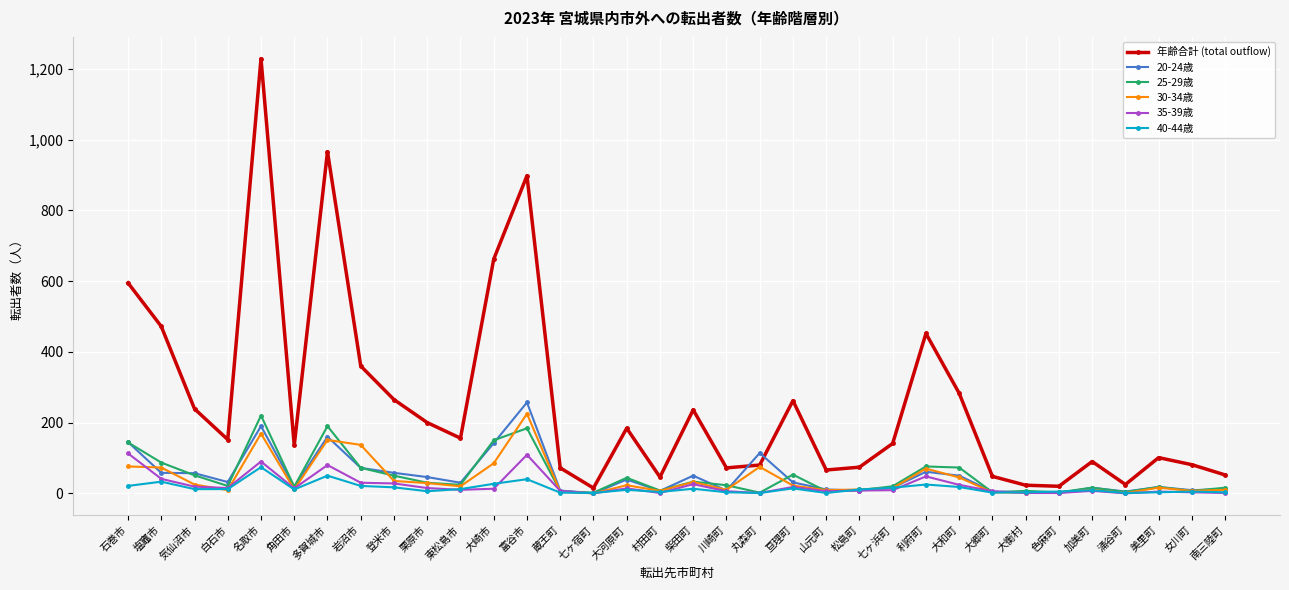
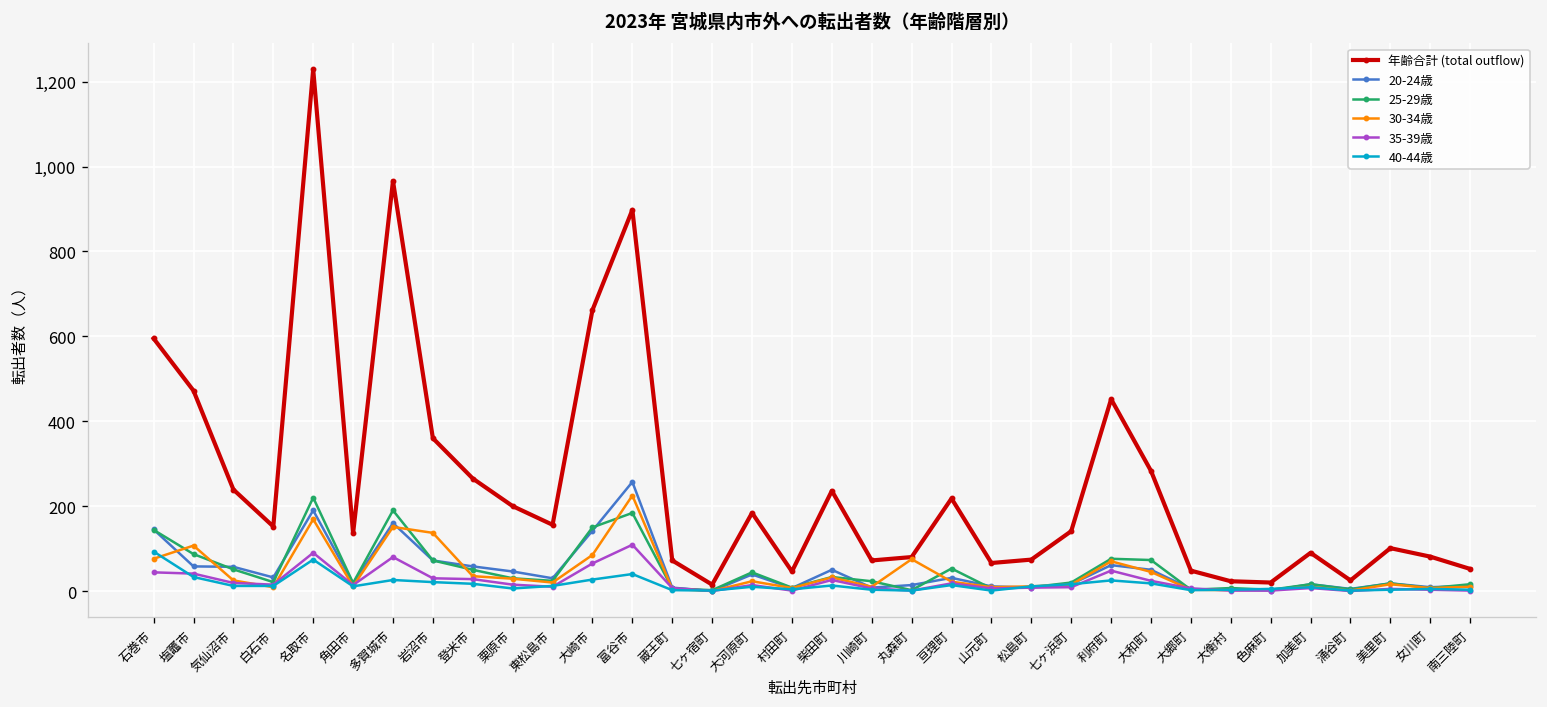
35-39歳, 石巻市: 110 -> 40
40-44歳, 石巻市: 20 -> 90
30-34歳, 塩竈市: 70 -> 110
40-44歳, 多賀城市: 50 -> 30
35-39歳, 大崎市: 10 -> 70
20-24歳, 丸森町: 110 -> 10
年齢合計 (total outflow), 亘理町: 260 -> 220
